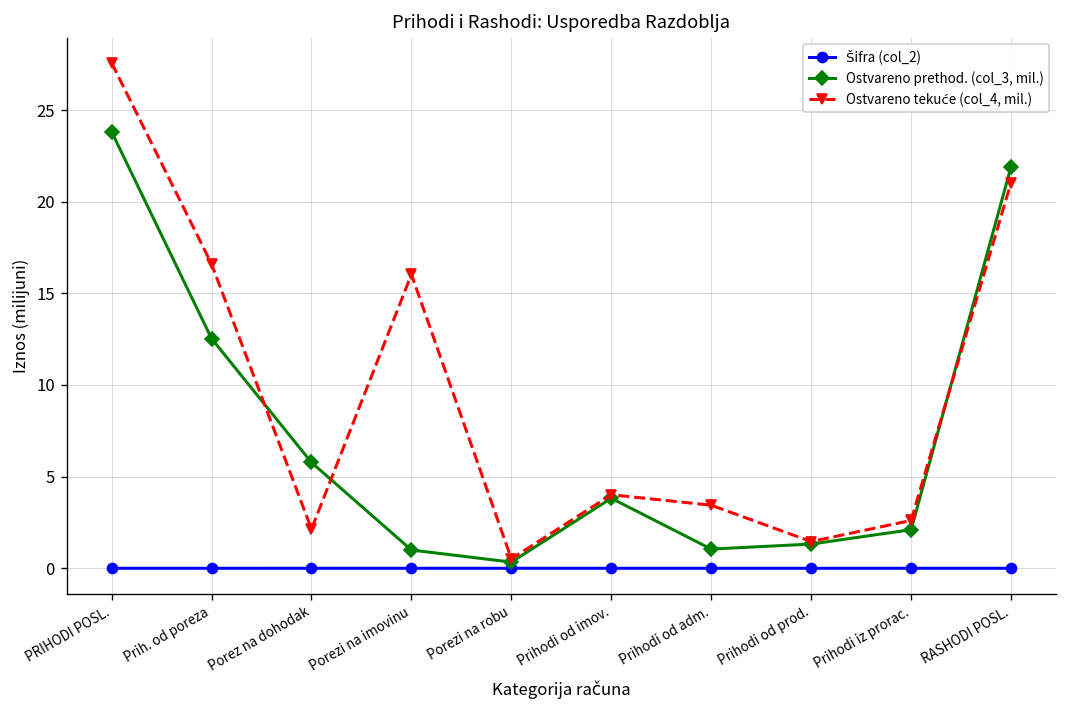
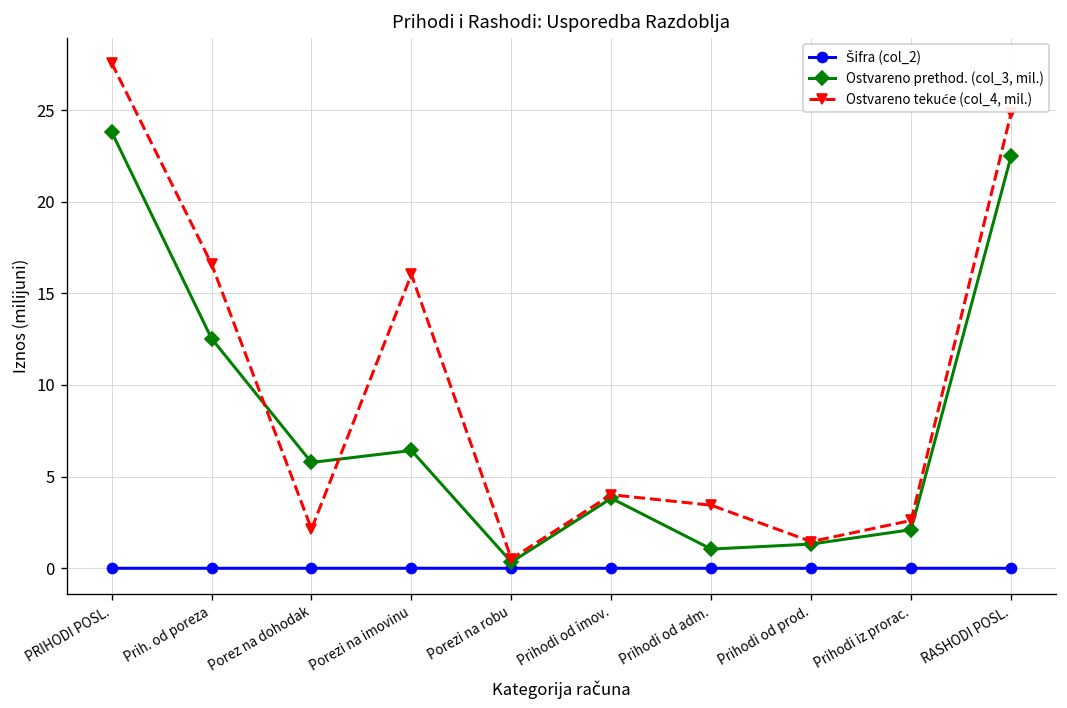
Ostvareno prethod. (col_3, mil.), Porezi na imovinu: 1.0 -> 6.4
Ostvareno prethod. (col_3, mil.), RASHODI POSL.: 21.9 -> 22.5
Ostvareno tekuće (col_4, mil.), RASHODI POSL.: 21.0 -> 24.8
